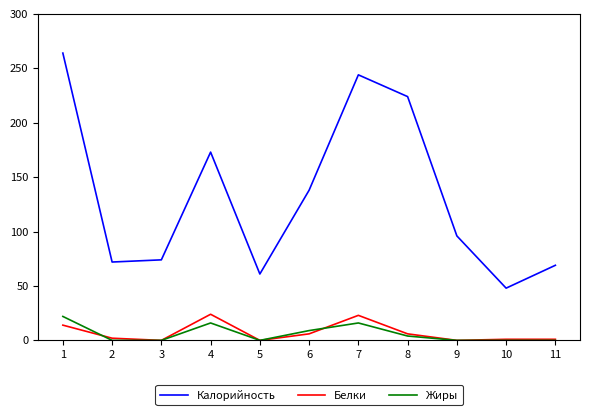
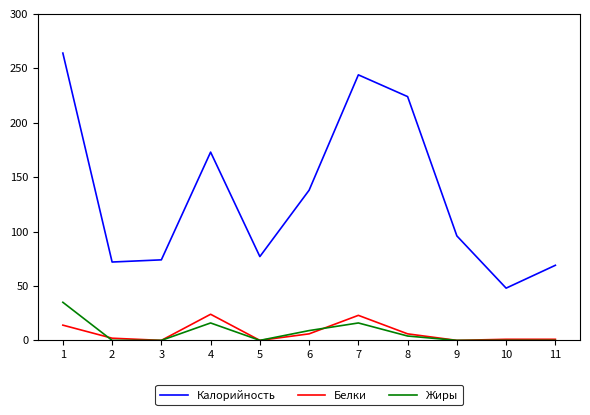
Жиры, 1: 22 -> 35
Калорийность, 5: 61 -> 77
